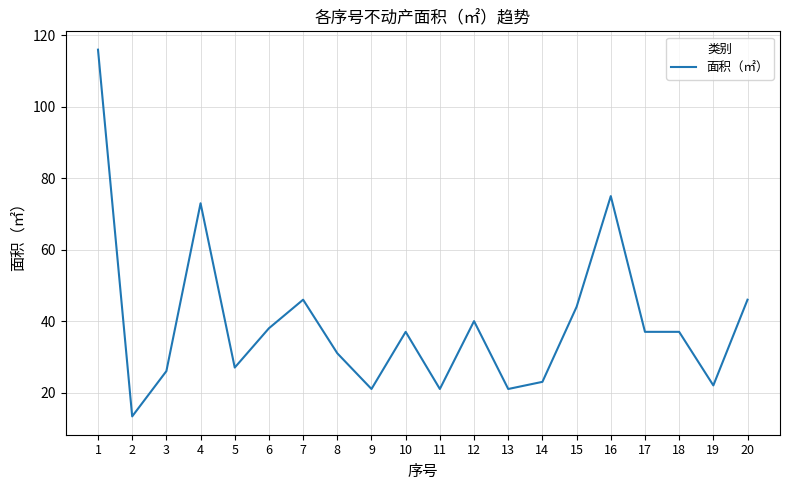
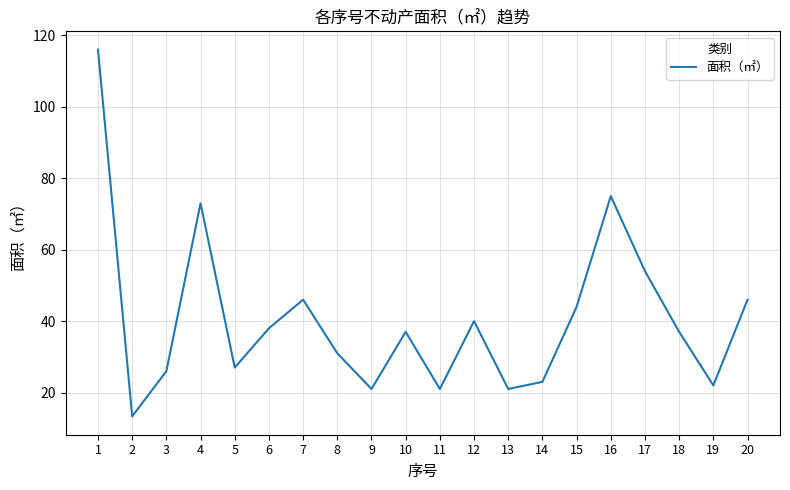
17: 37 -> 54
